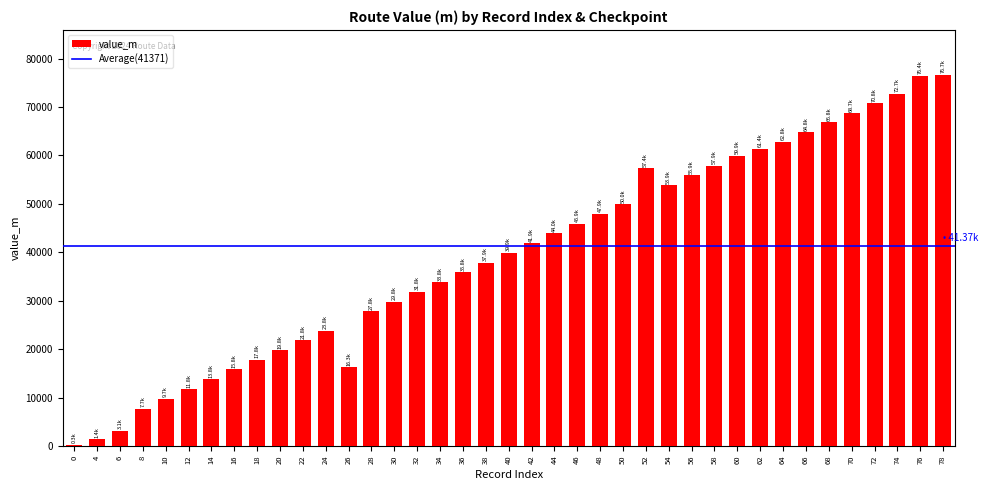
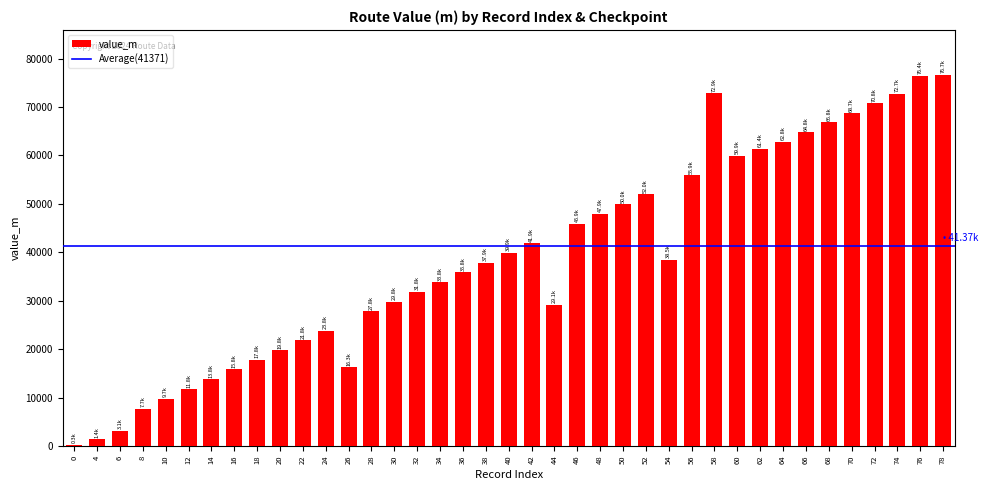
44: 44.0k -> 29.1k
52: 57.4k -> 52.0k
54: 53.9k -> 38.5k
58: 57.9k -> 72.9k
